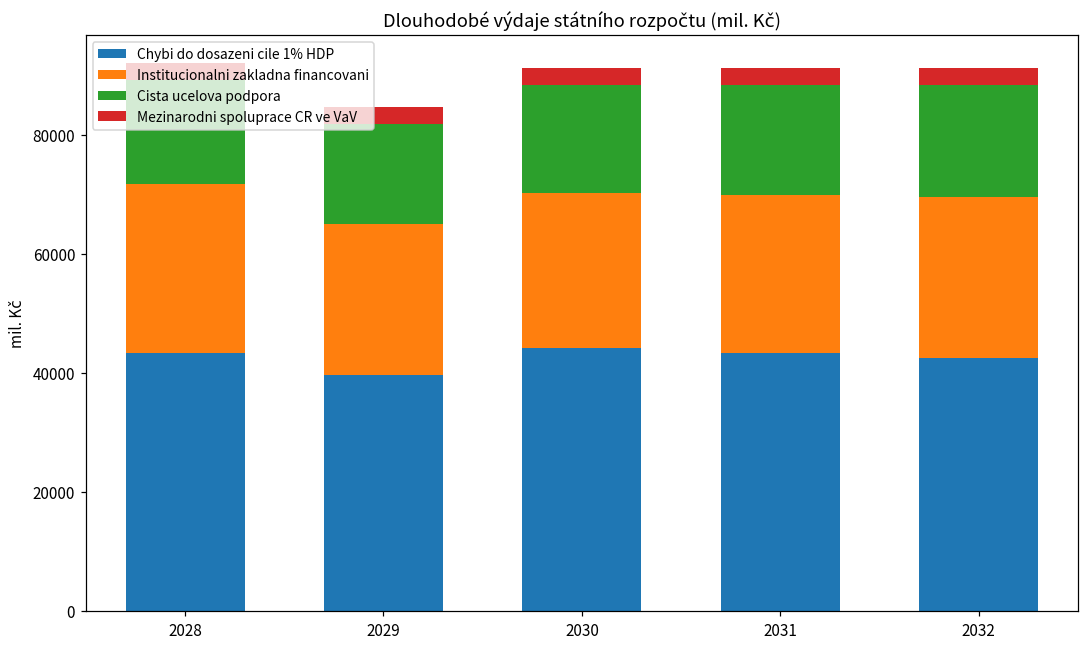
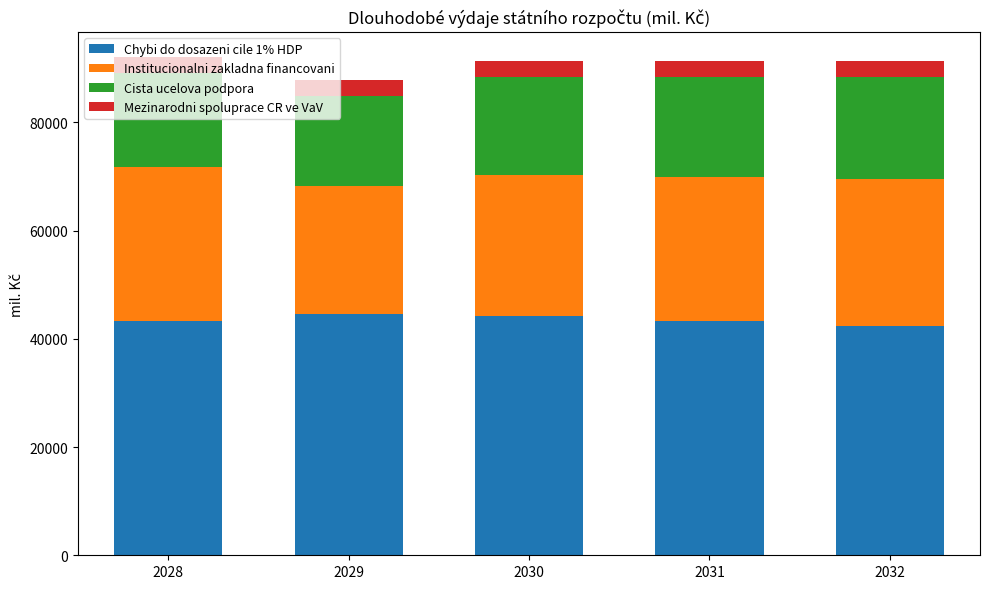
Chybi do dosazeni cile 1% HDP, 2029: 40000 -> 45000
Institucionalni zakladna financovani, 2029: 25000 -> 24000
